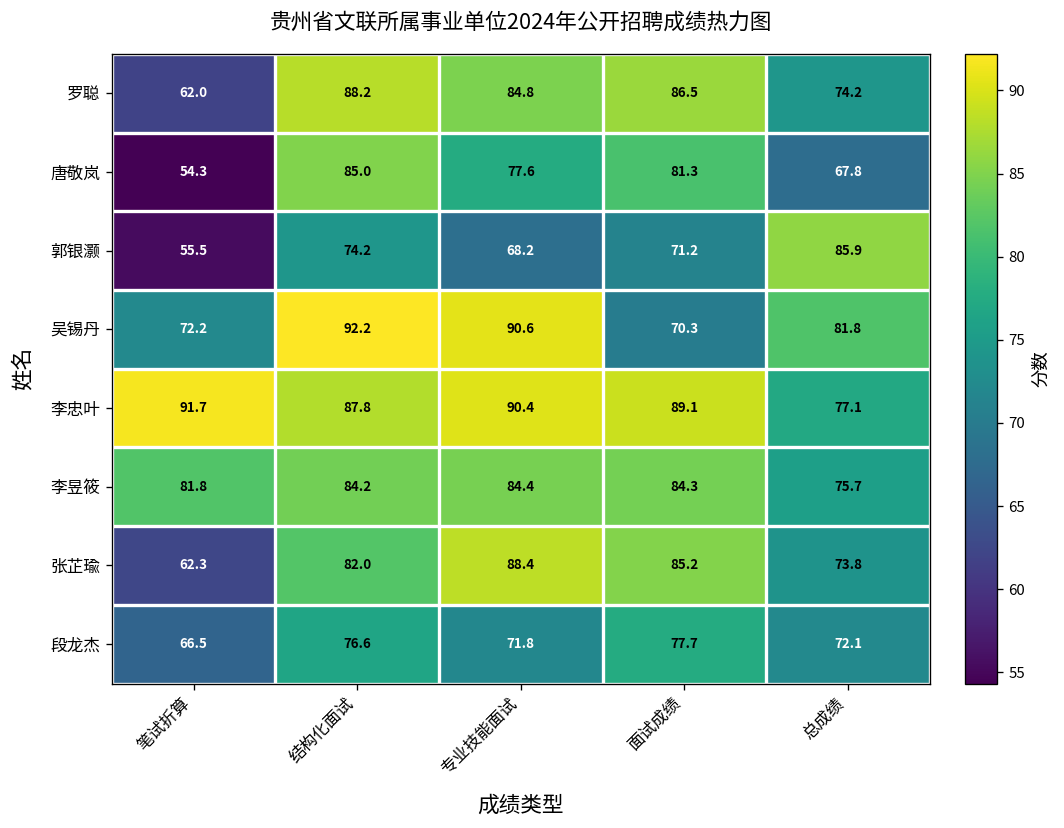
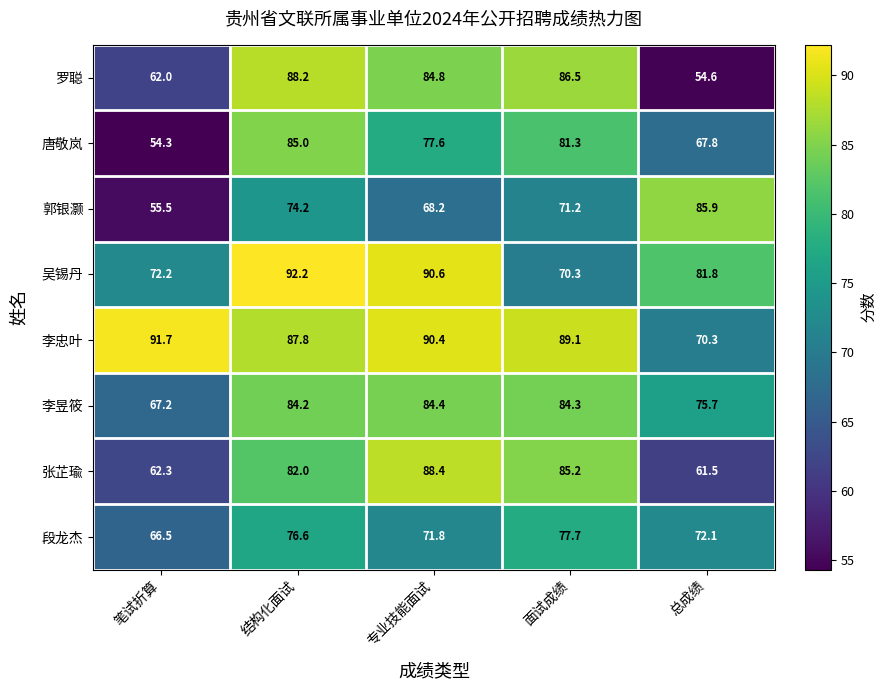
罗聪, 总成绩: 74.2 -> 54.6
李忠叶, 总成绩: 77.1 -> 70.3
李昱筱, 笔试折算: 81.8 -> 67.2
张芷瑜, 总成绩: 73.8 -> 61.5
